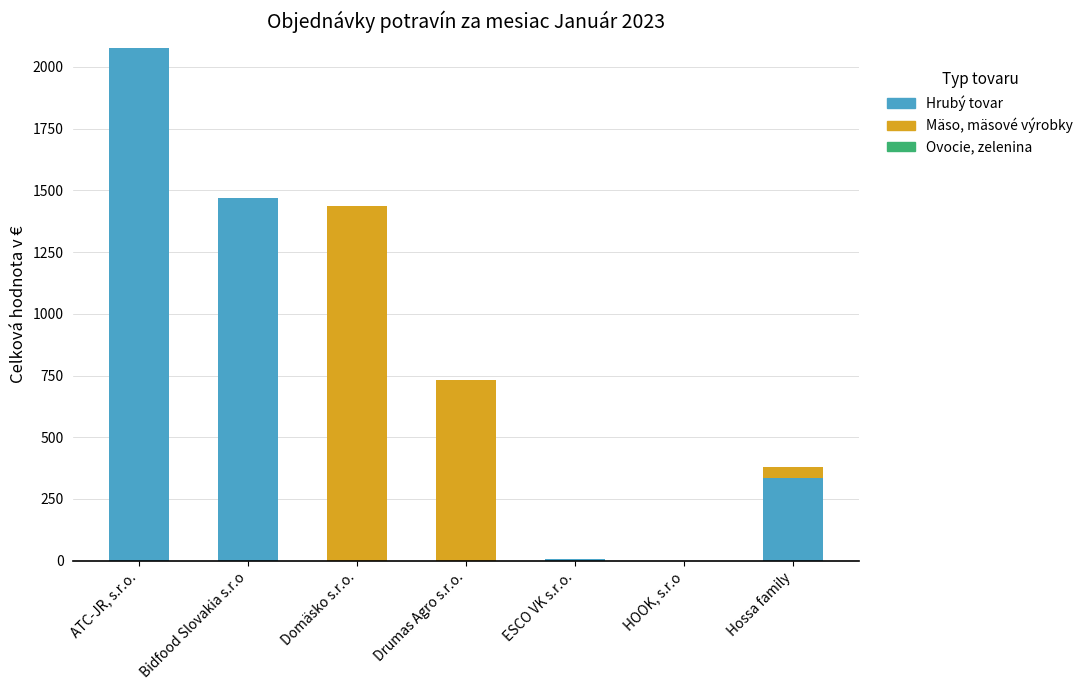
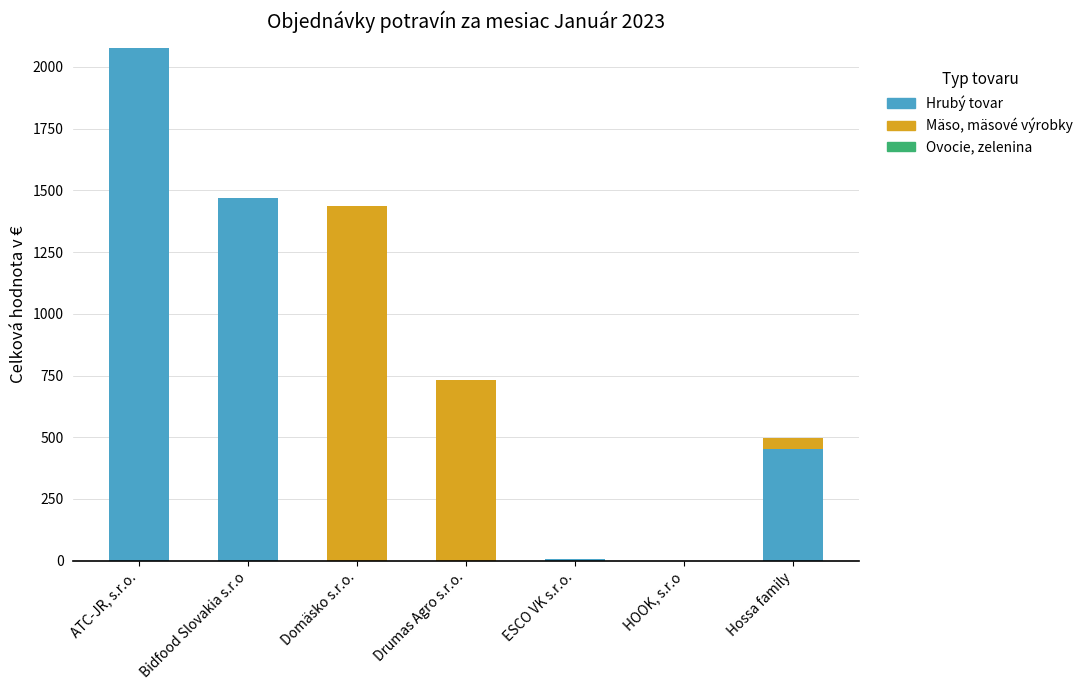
Hrubý tovar, Hossa family: 340 -> 450
